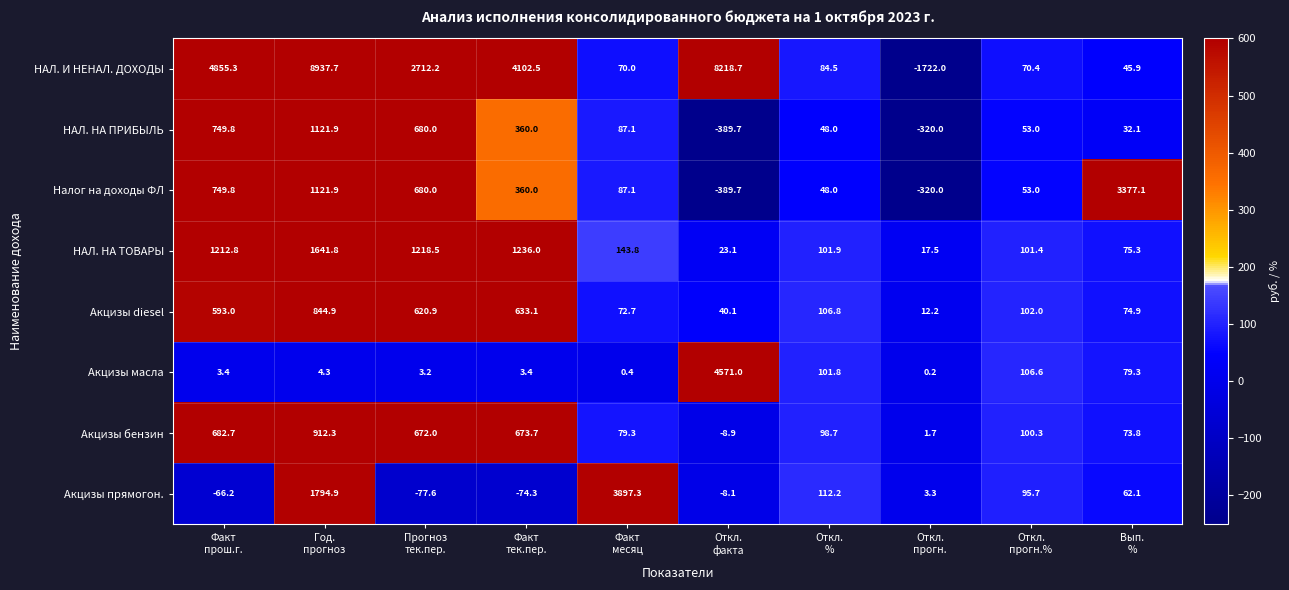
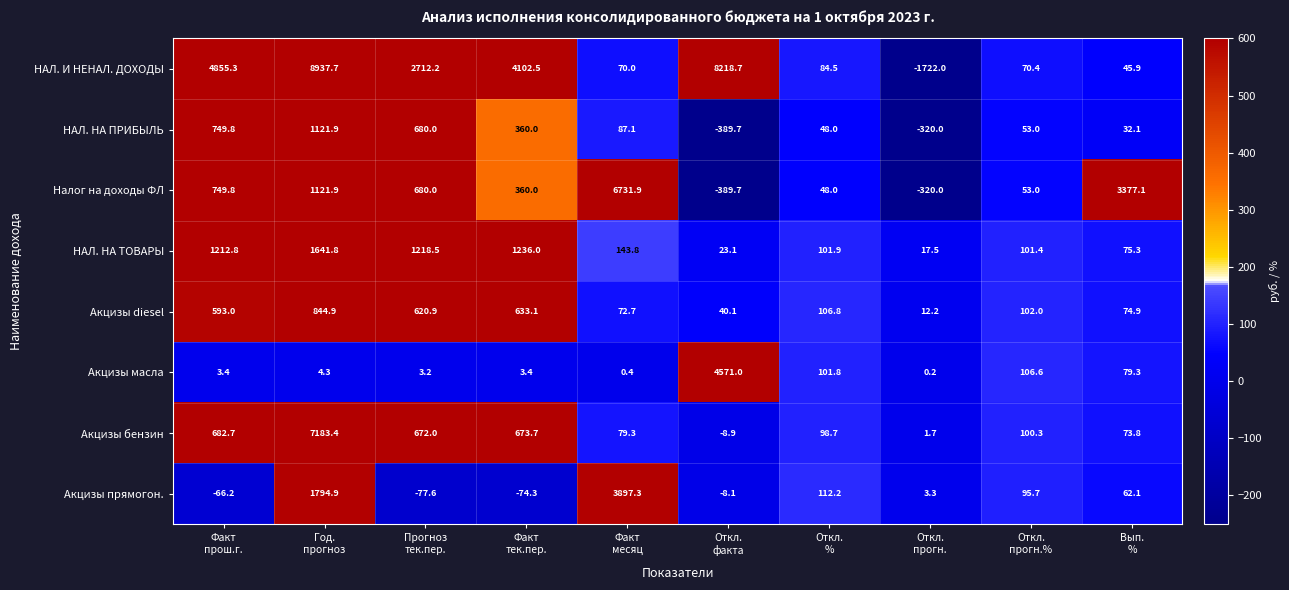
Налог на доходы ФЛ, Факт месяц: 87.1 -> 6731.9
Акцизы бензин, Год. прогноз: 912.3 -> 7183.4
